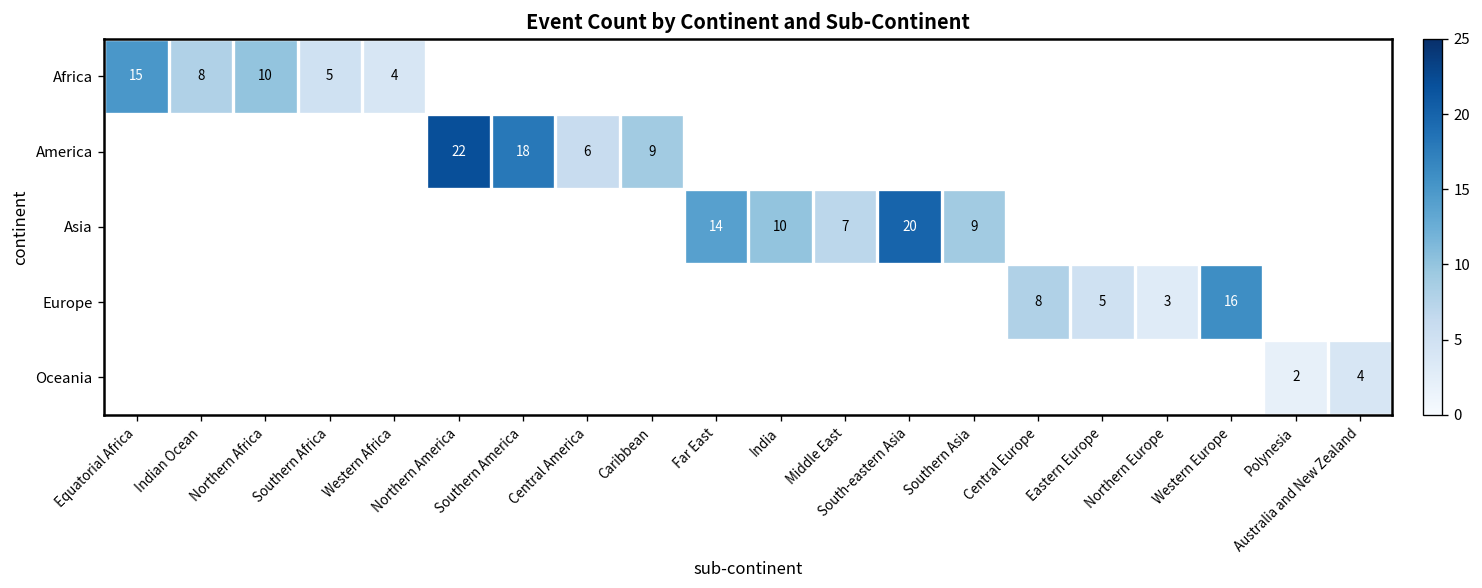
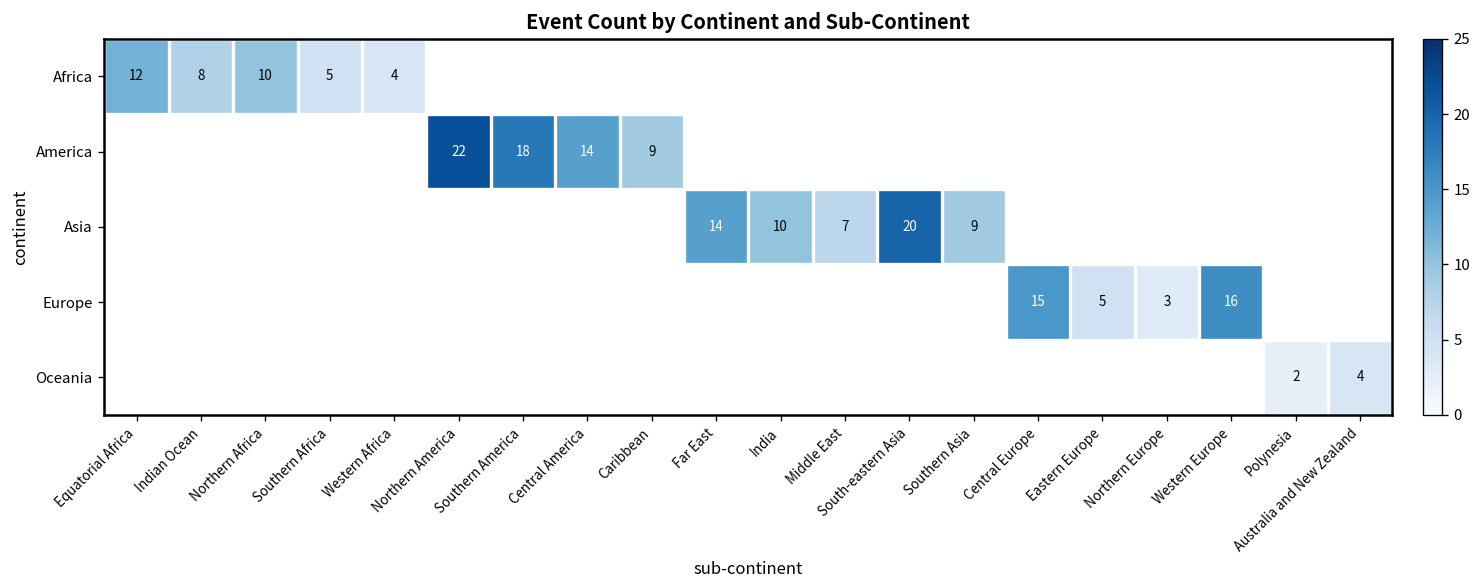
Africa, Equatorial Africa: 15 -> 12
America, Central America: 6 -> 14
Europe, Central Europe: 8 -> 15
